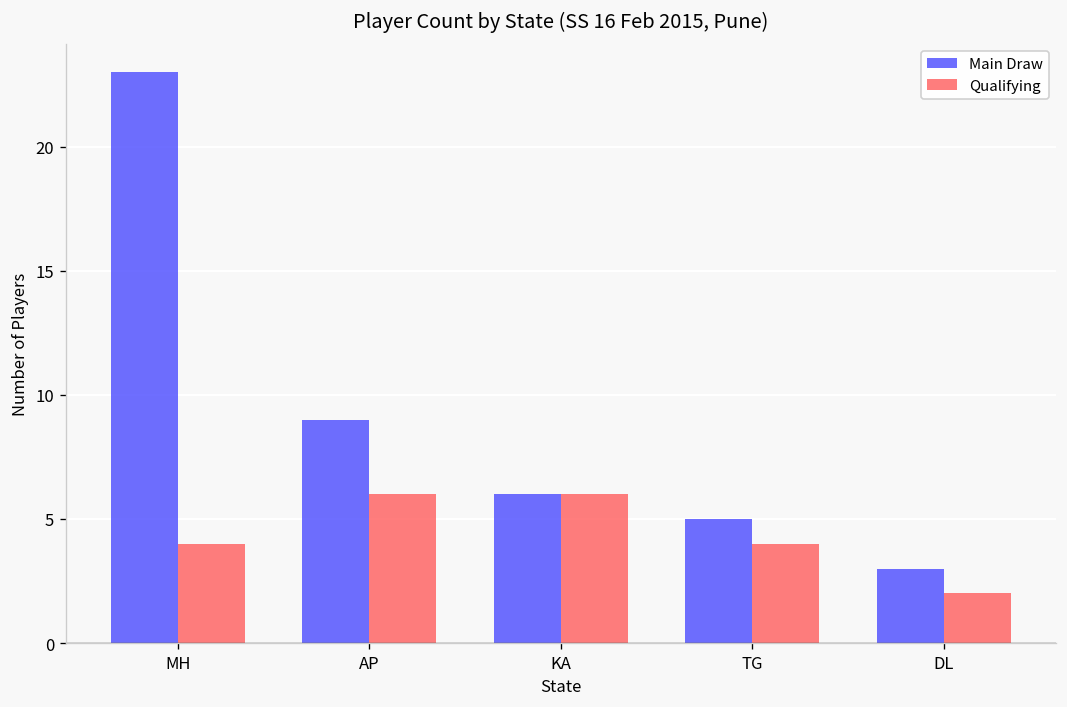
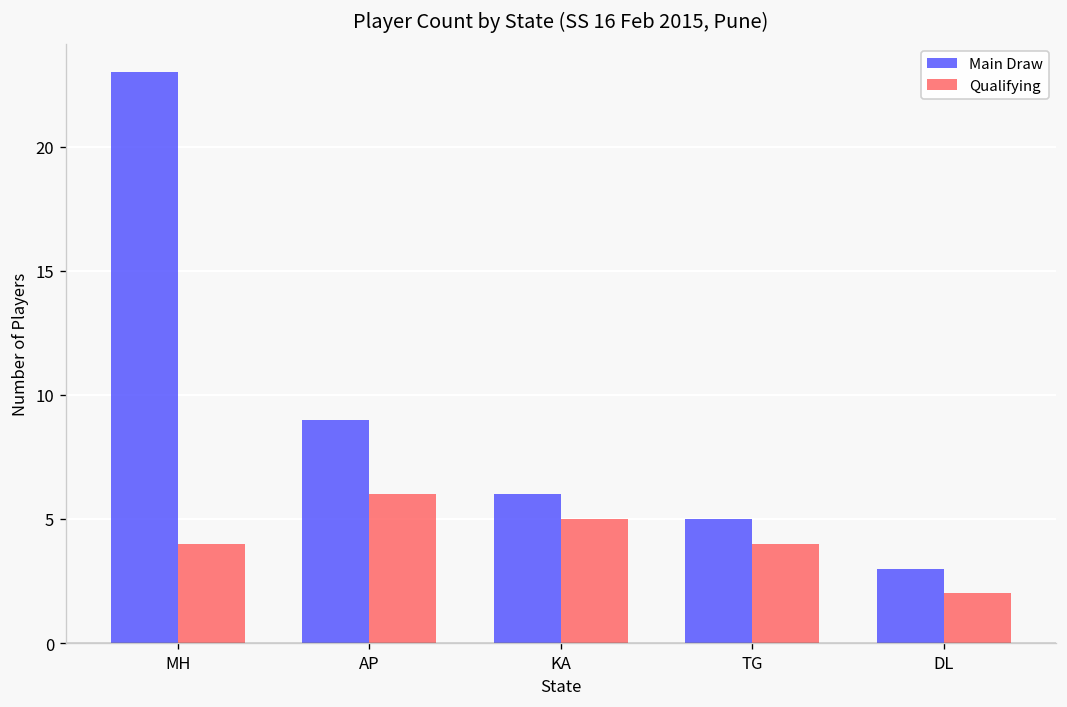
Qualifying, KA: 6 -> 5
